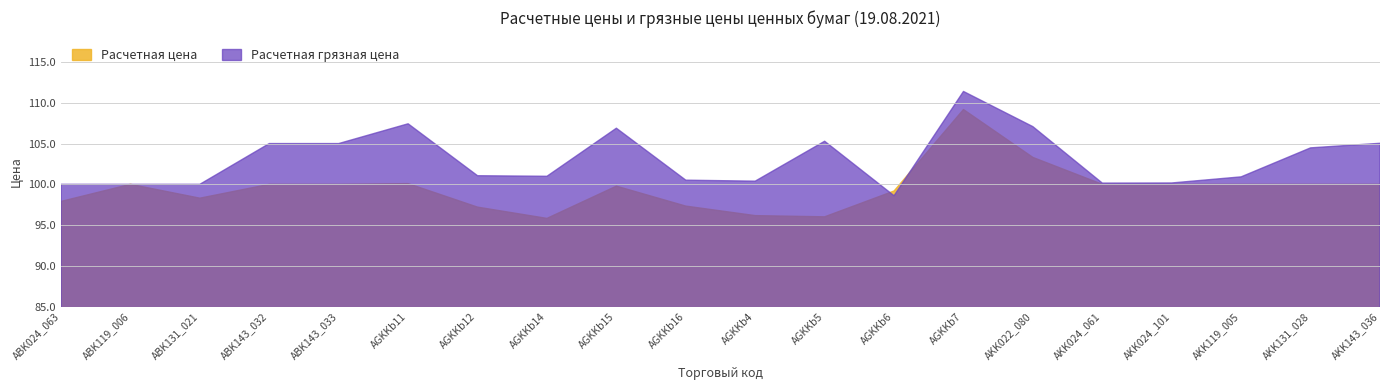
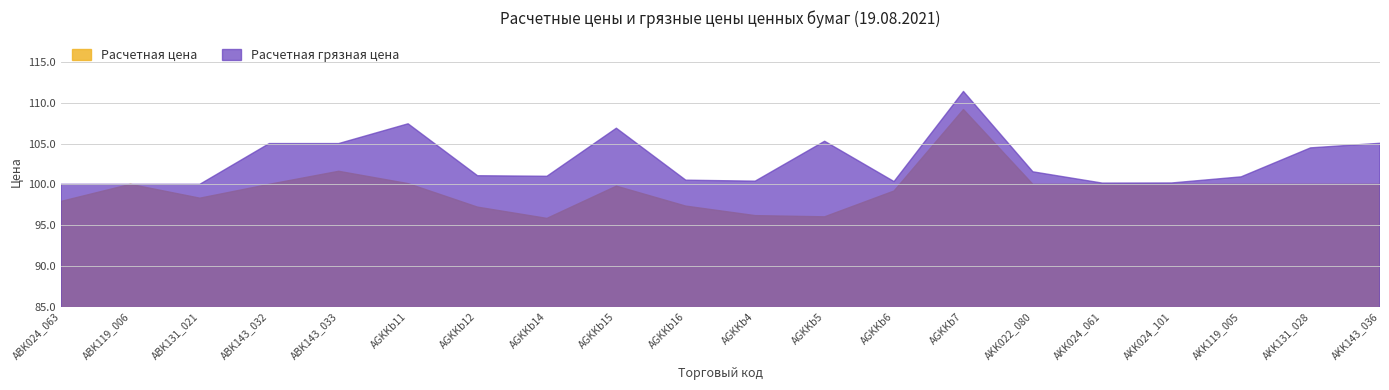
Расчетная цена, ABK143_033: 100 -> 102
Расчетная грязная цена, AGKKb6: 99 -> 100
Расчетная цена, AKK022_080: 103 -> 100
Расчетная грязная цена, AKK022_080: 107 -> 102
